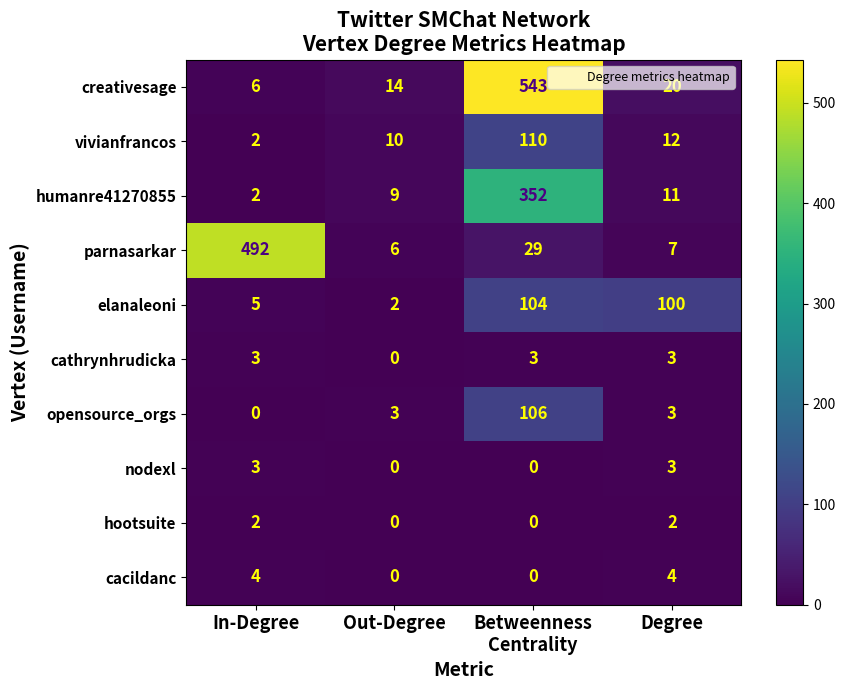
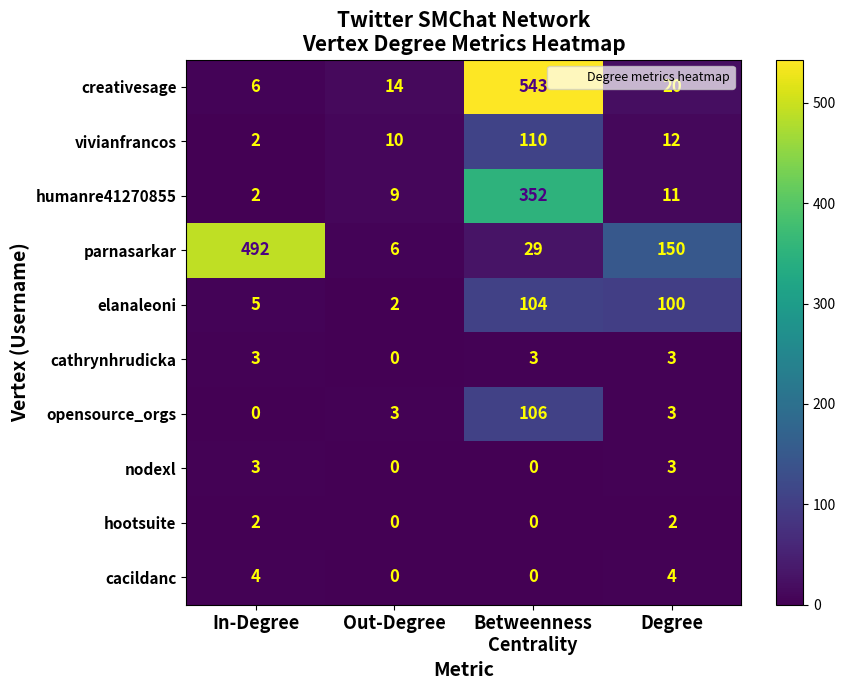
parnasarkar, Degree: 7 -> 150
